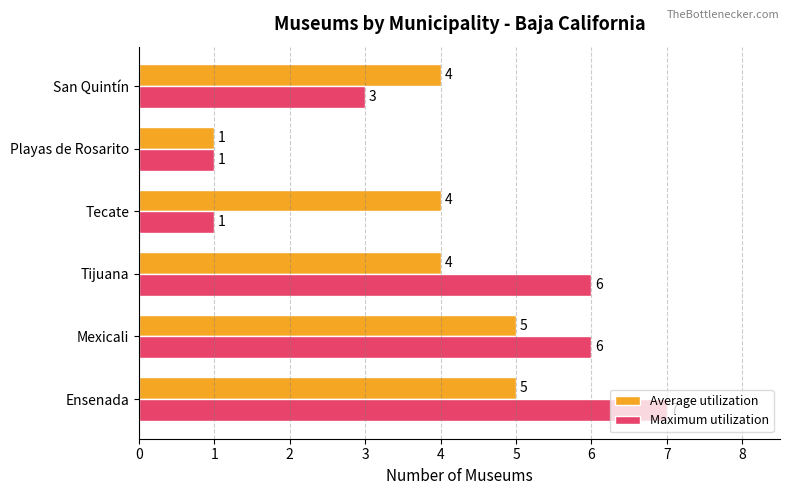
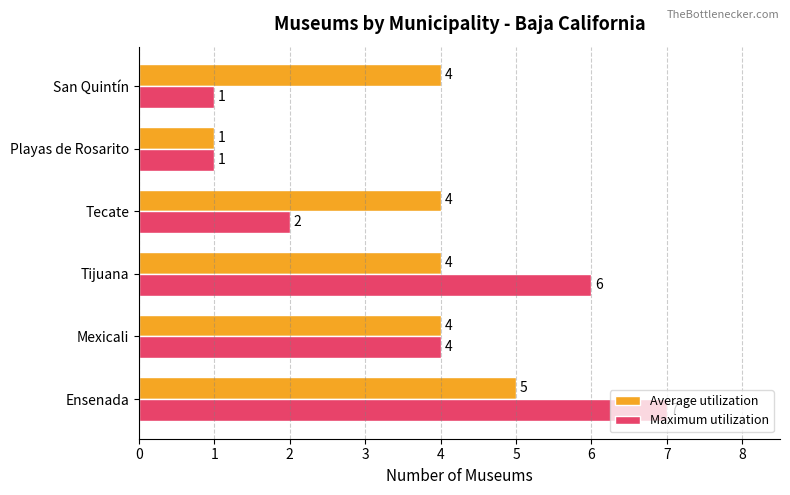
Maximum utilization, San Quintín: 3 -> 1
Maximum utilization, Tecate: 1 -> 2
Average utilization, Mexicali: 5 -> 4
Maximum utilization, Mexicali: 6 -> 4
